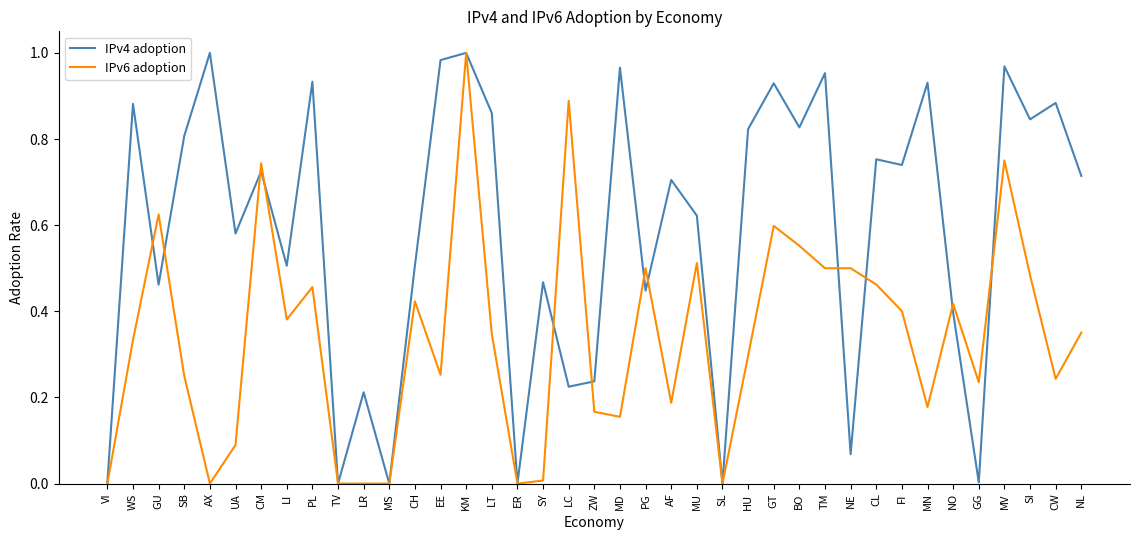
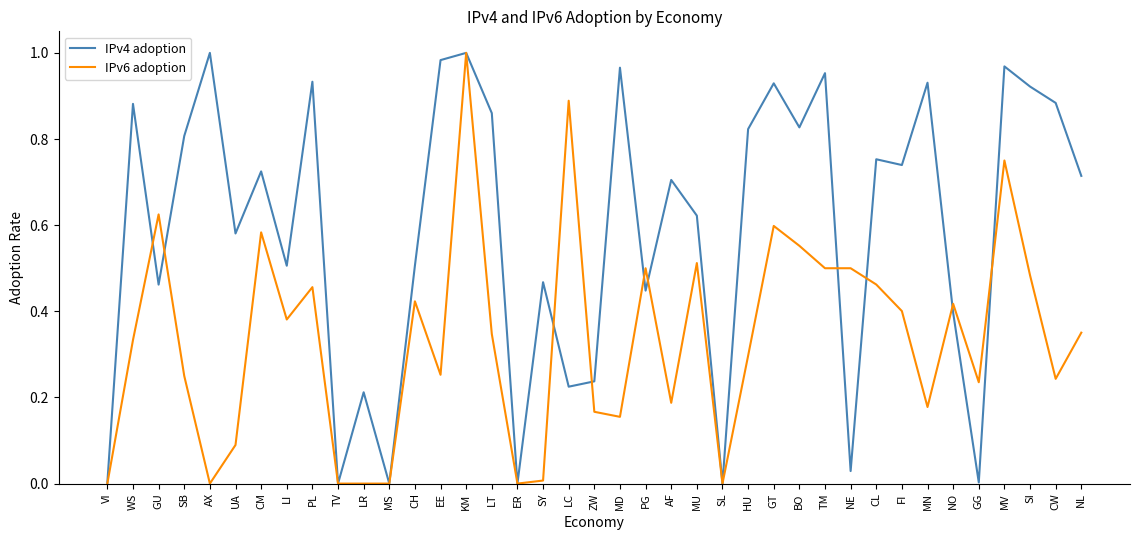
IPv6 adoption, CM: 0.74 -> 0.58
IPv4 adoption, NE: 0.07 -> 0.03
IPv4 adoption, SI: 0.85 -> 0.92
